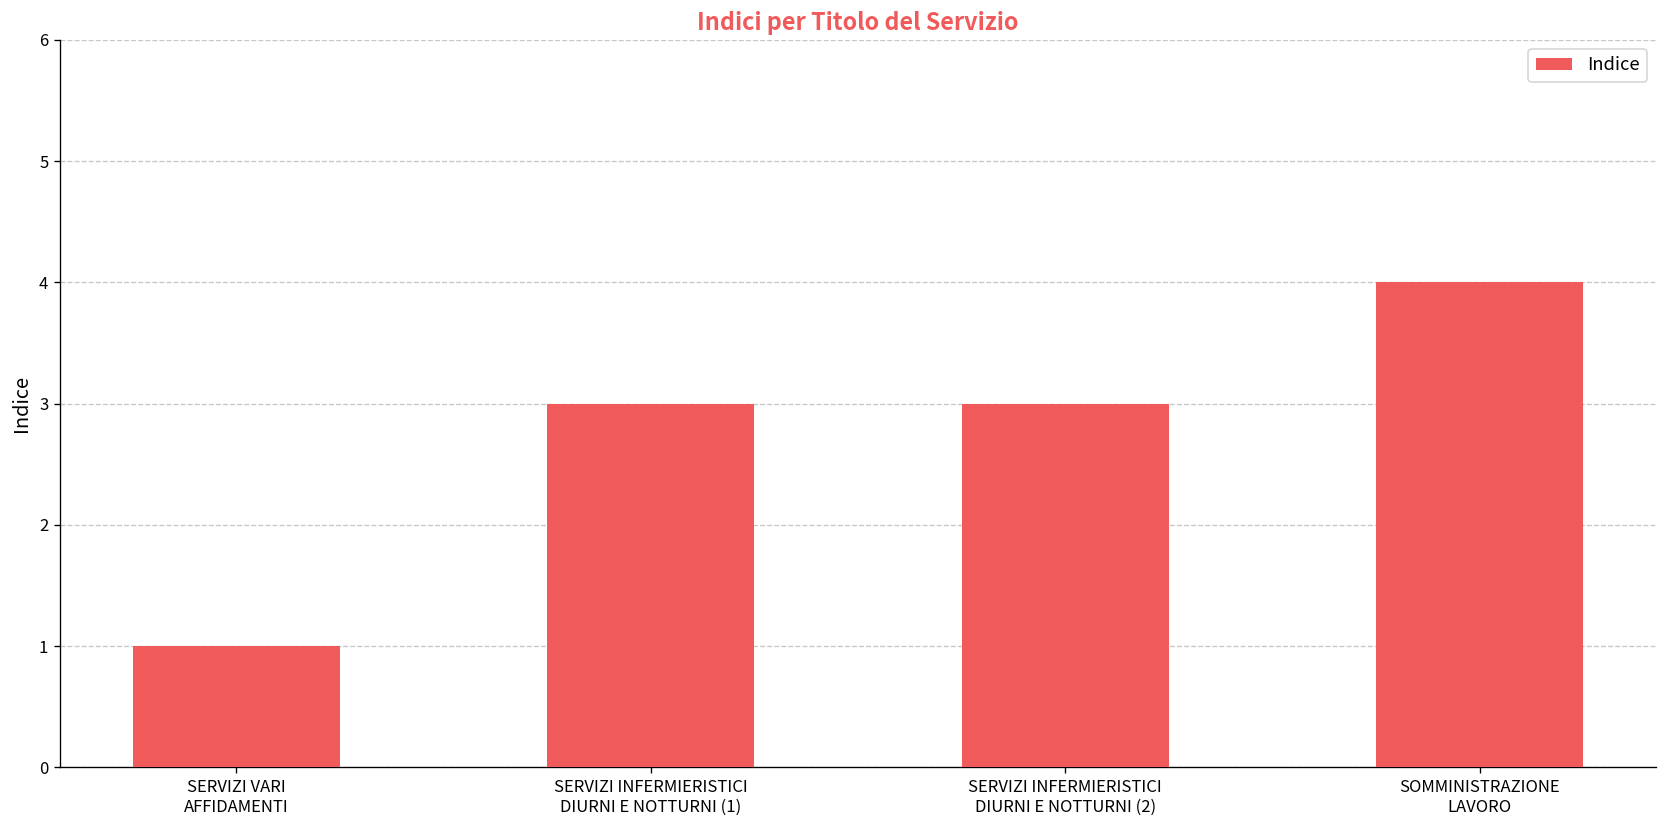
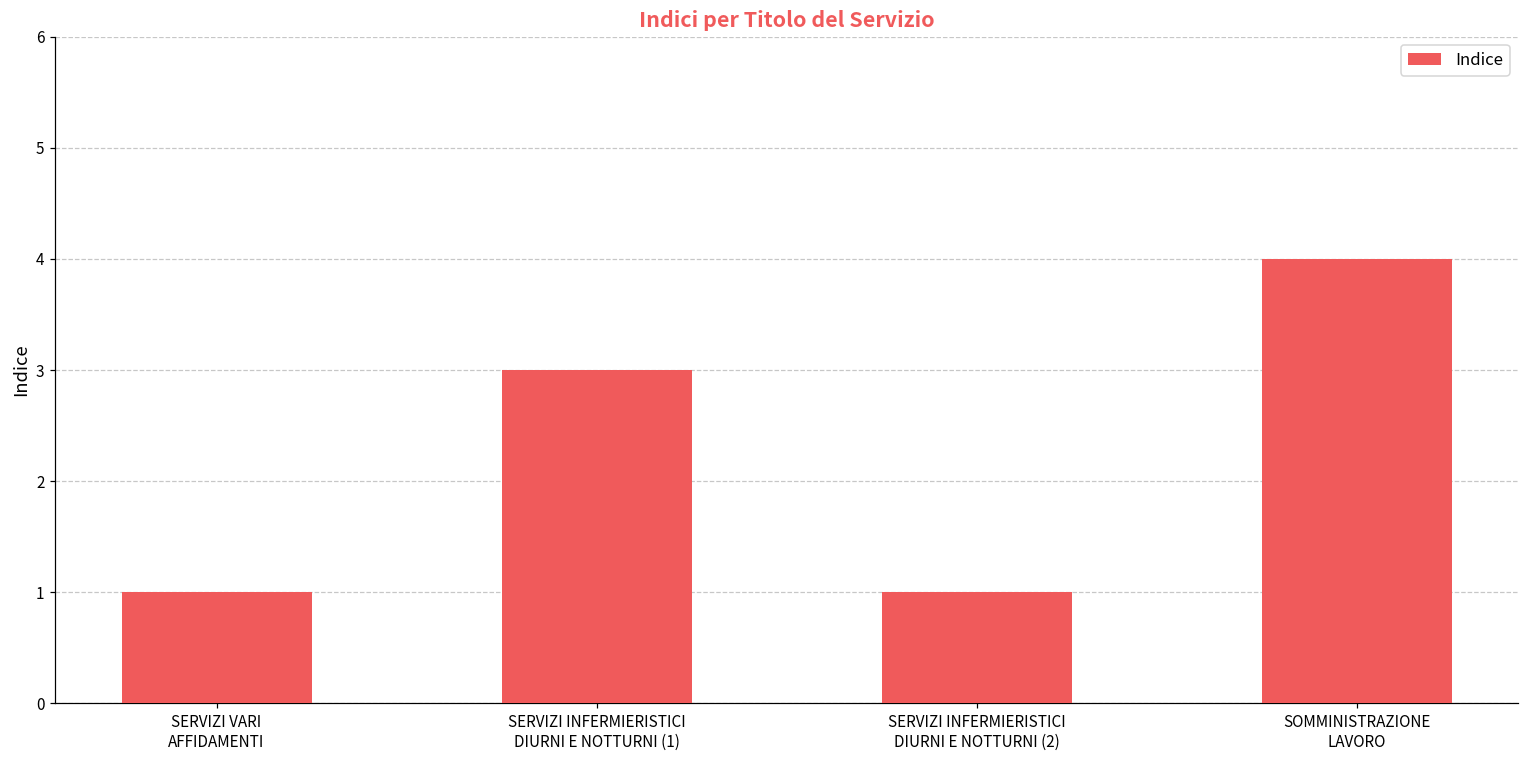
SERVIZI INFERMIERISTICI DIURNI E NOTTURNI (2): 3 -> 1
